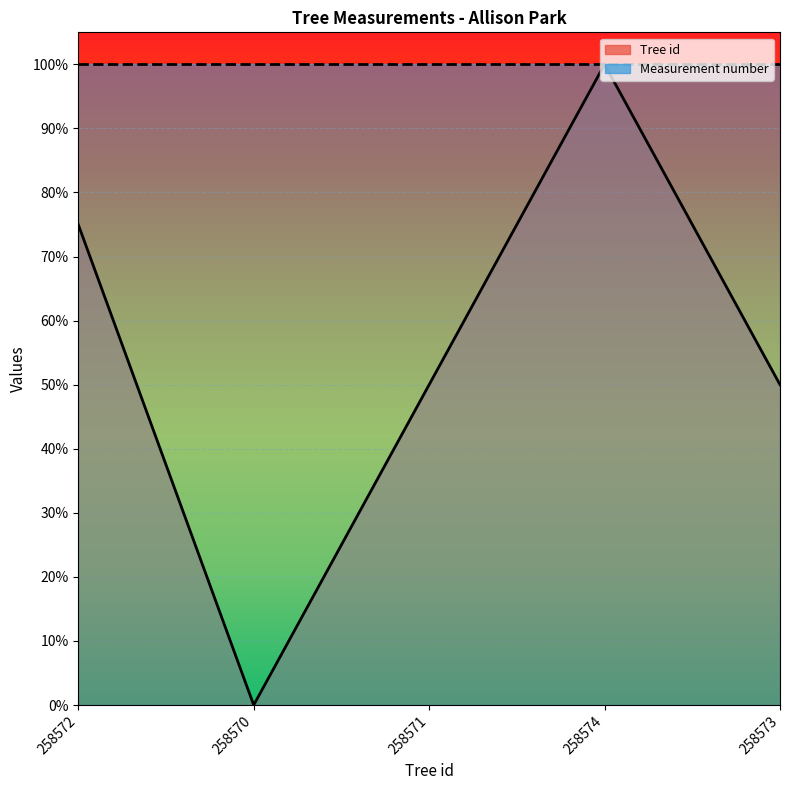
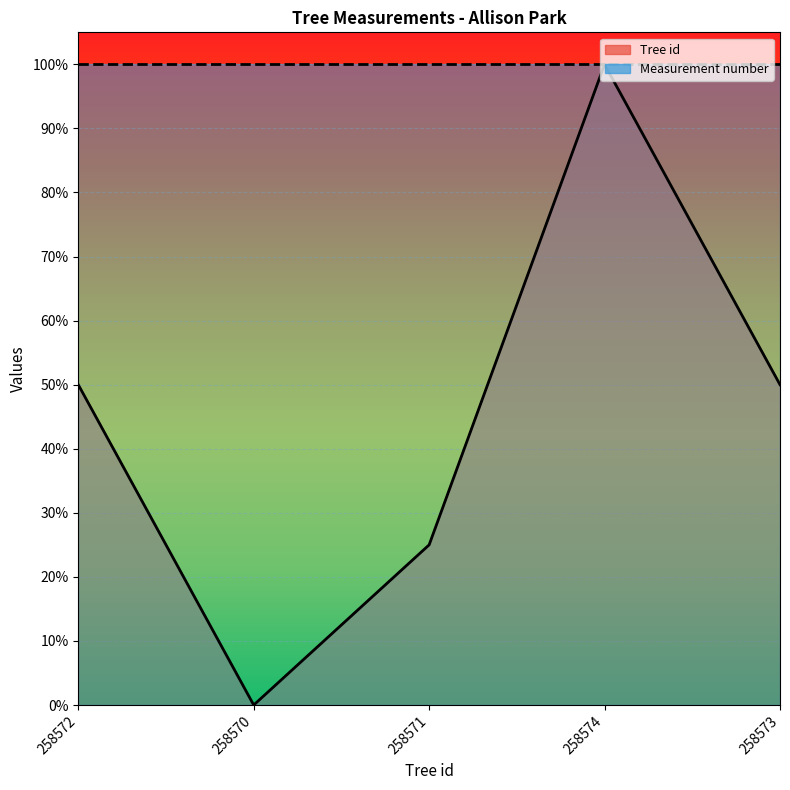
Tree id, 258572: 75% -> 50%
Tree id, 258571: 50% -> 25%
